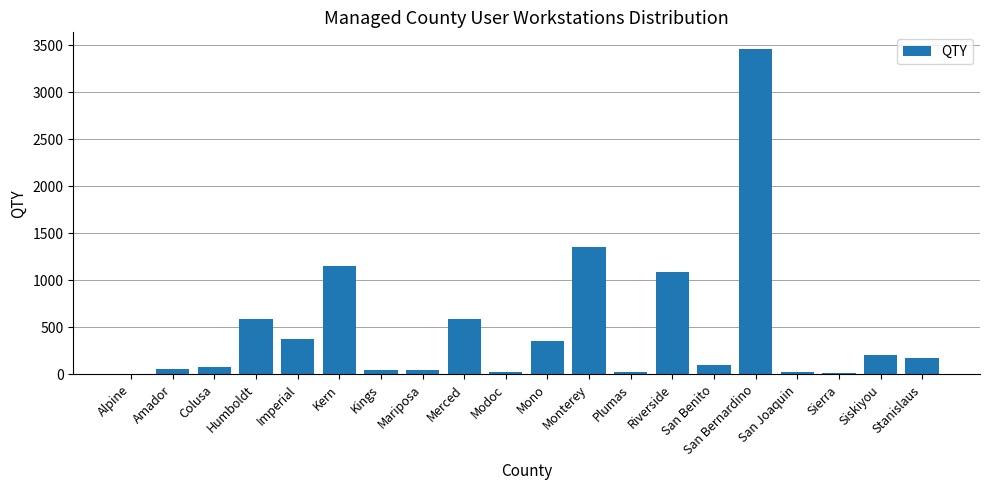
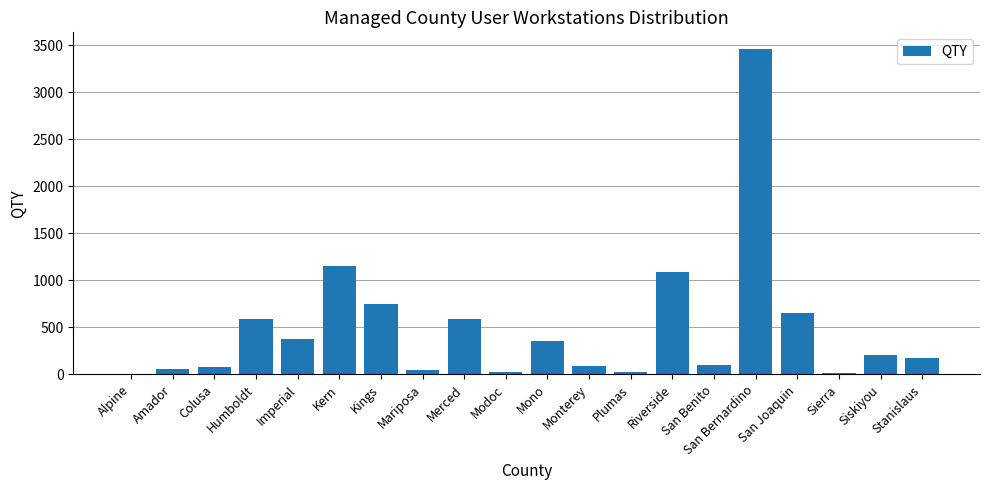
Kings: 0 -> 800
Monterey: 1400 -> 100
San Joaquin: 0 -> 600
